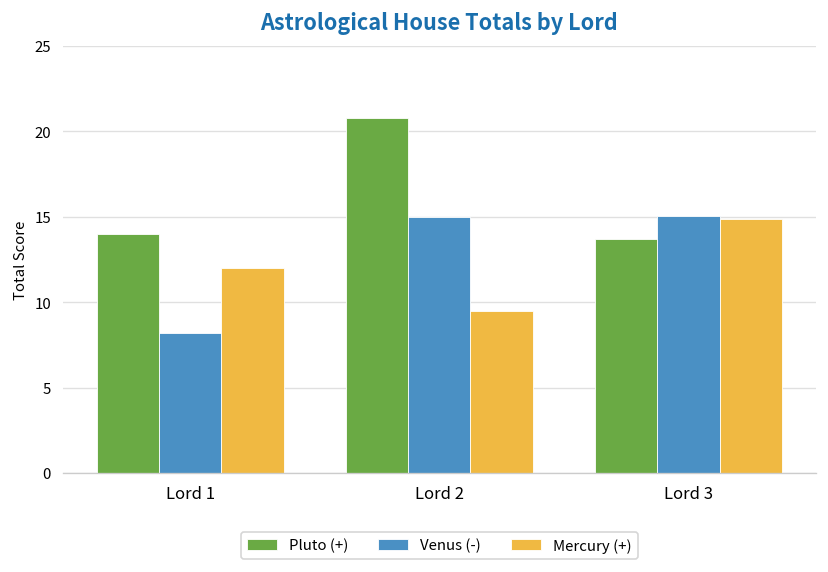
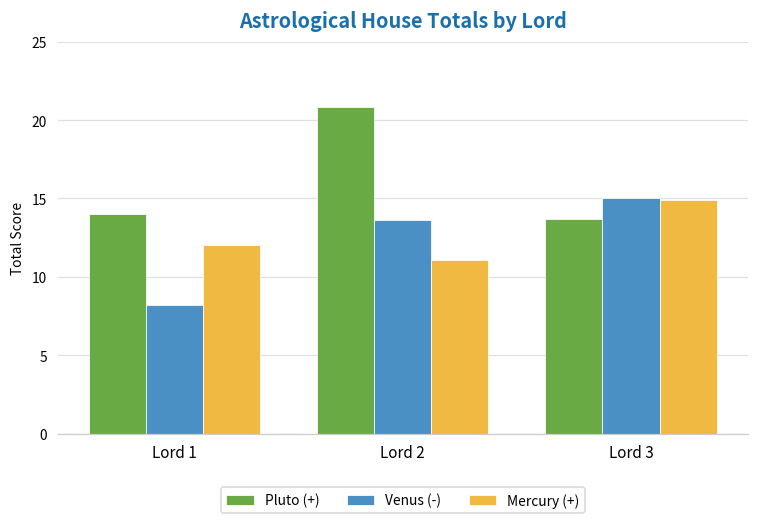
Venus (-), Lord 2: 15.0 -> 13.6
Mercury (+), Lord 2: 9.5 -> 11.1
